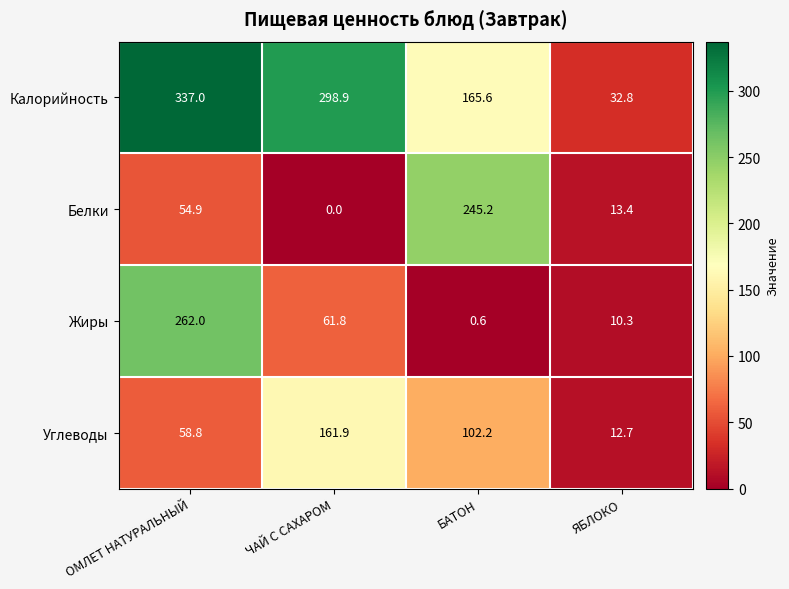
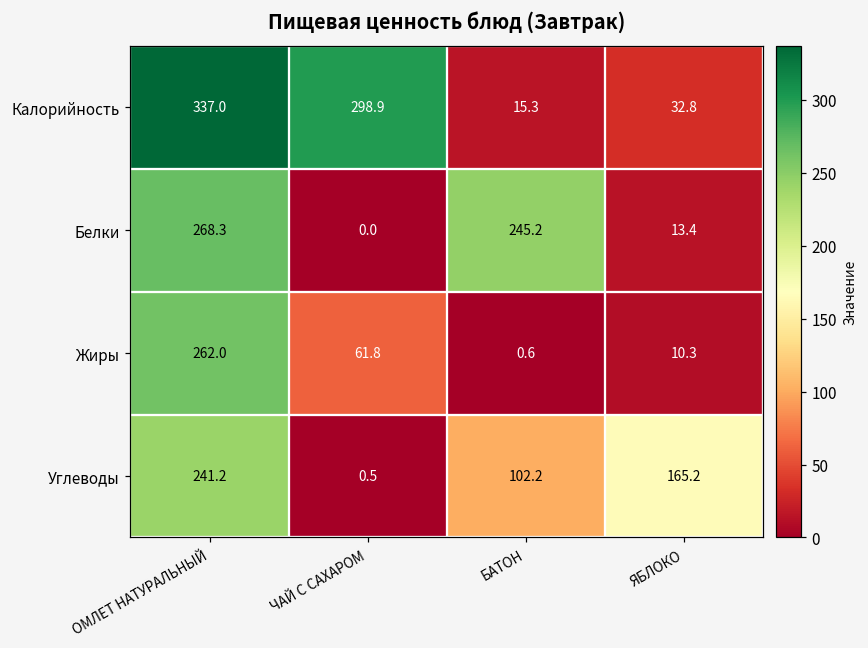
Калорийность, БАТОН: 165.6 -> 15.3
Белки, ОМЛЕТ НАТУРАЛЬНЫЙ: 54.9 -> 268.3
Углеводы, ОМЛЕТ НАТУРАЛЬНЫЙ: 58.8 -> 241.2
Углеводы, ЧАЙ С САХАРОМ: 161.9 -> 0.5
Углеводы, ЯБЛОКО: 12.7 -> 165.2
